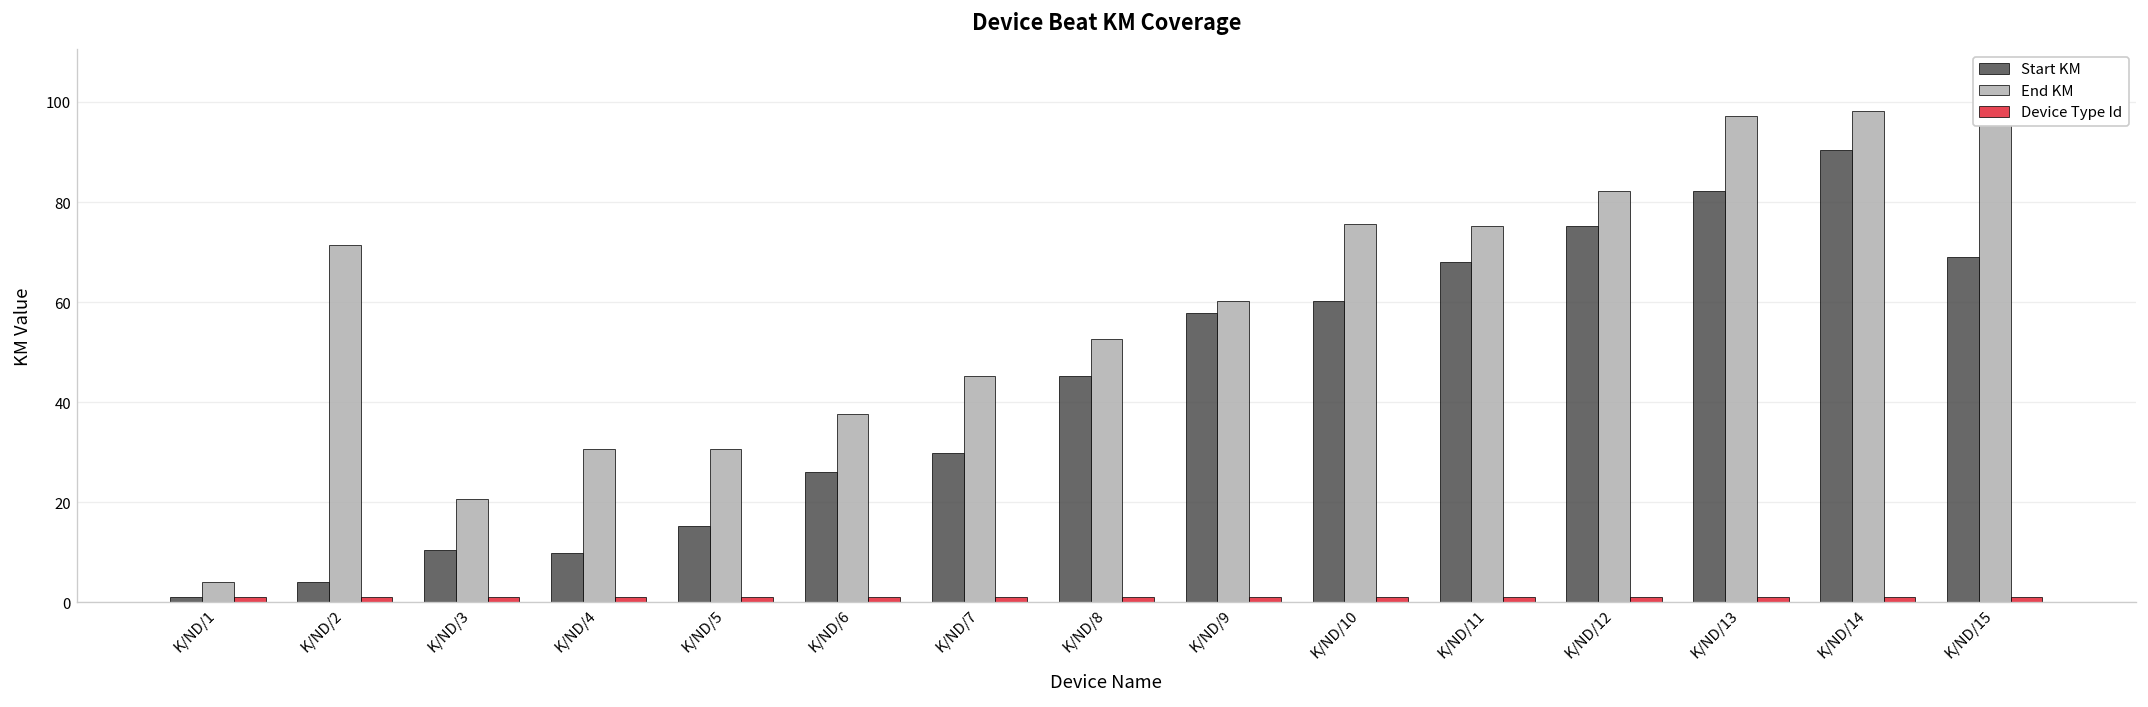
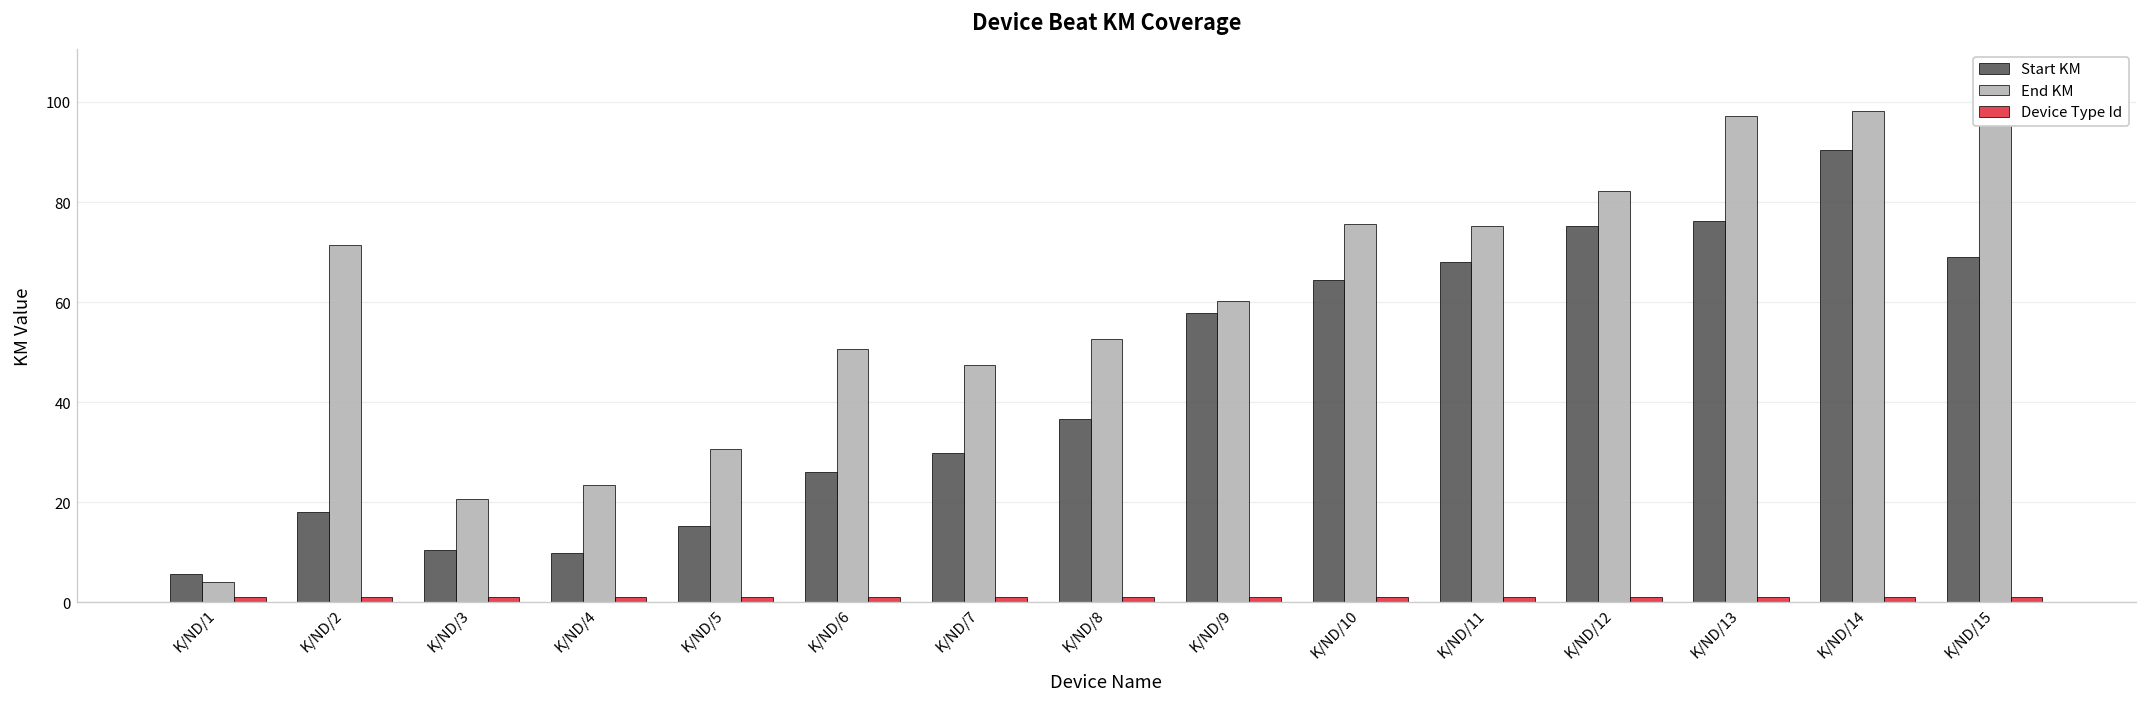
Start KM, K/ND/1: 1 -> 6
Start KM, K/ND/2: 4 -> 18
End KM, K/ND/4: 31 -> 24
End KM, K/ND/6: 38 -> 51
End KM, K/ND/7: 45 -> 47
Start KM, K/ND/8: 45 -> 37
Start KM, K/ND/10: 60 -> 65
Start KM, K/ND/13: 82 -> 76
